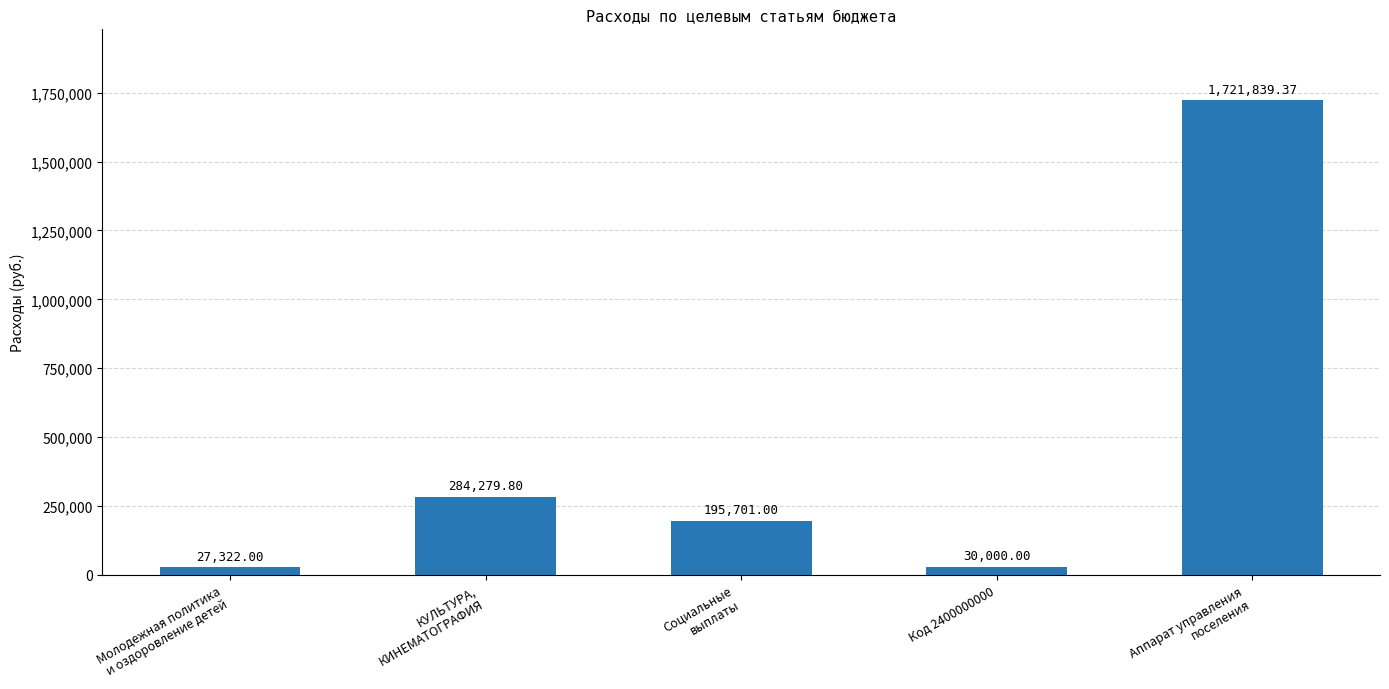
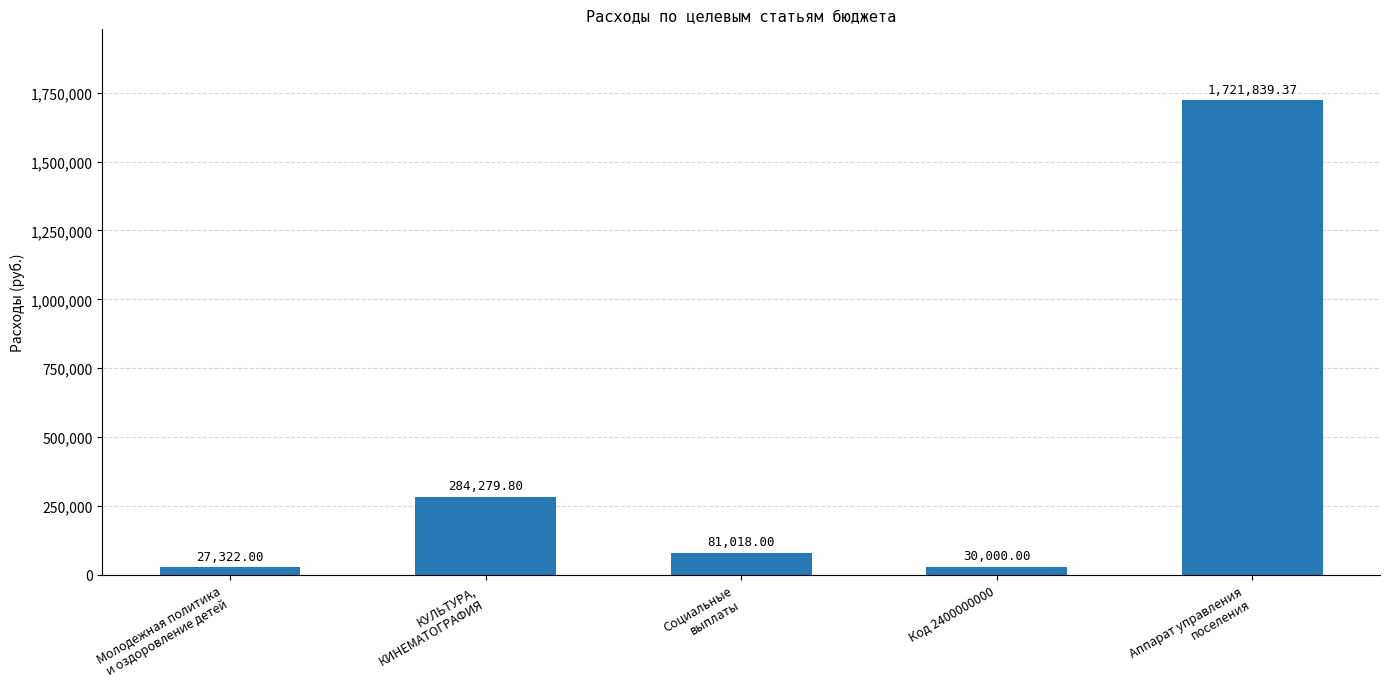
Социальные выплаты: 195,701.00 -> 81,018.00
